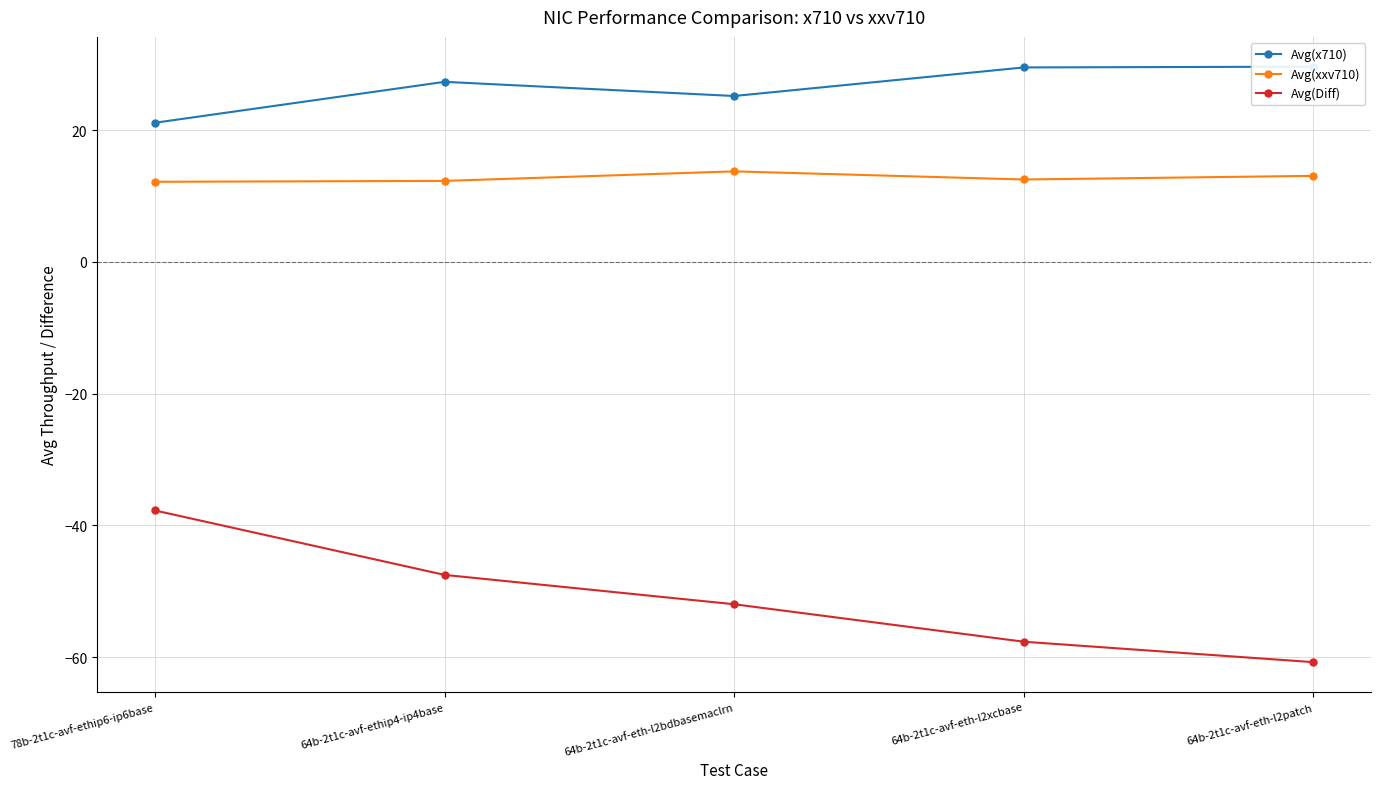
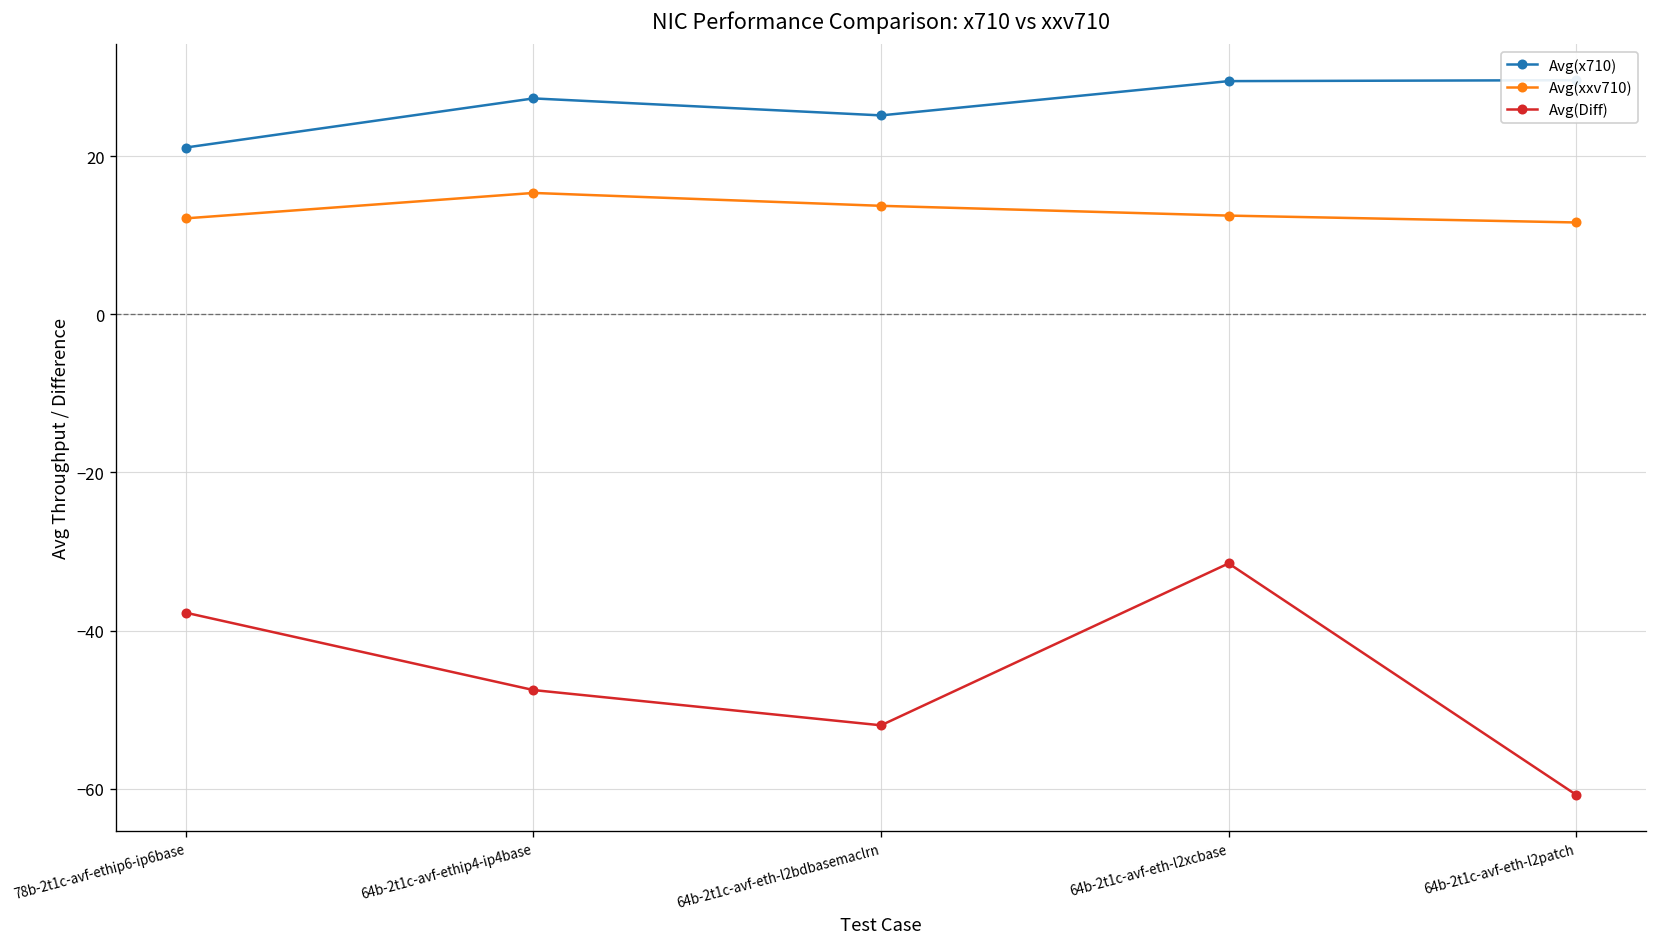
Avg(xxv710), 64b-2t1c-avf-ethip4-ip4base: 12 -> 15
Avg(Diff), 64b-2t1c-avf-eth-l2xcbase: -58 -> -31
Avg(xxv710), 64b-2t1c-avf-eth-l2patch: 13 -> 12
